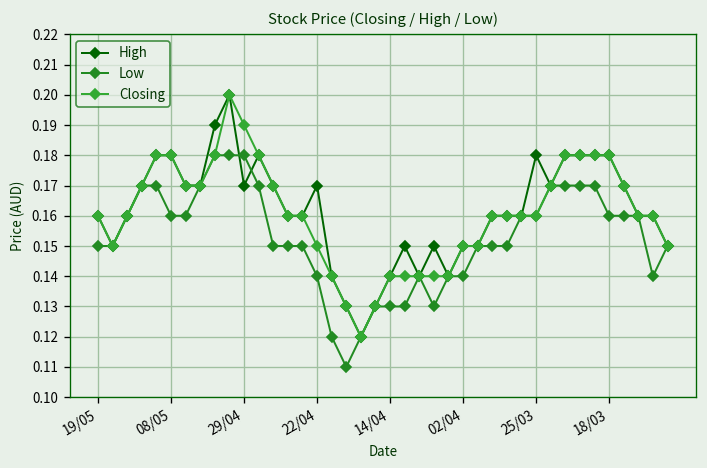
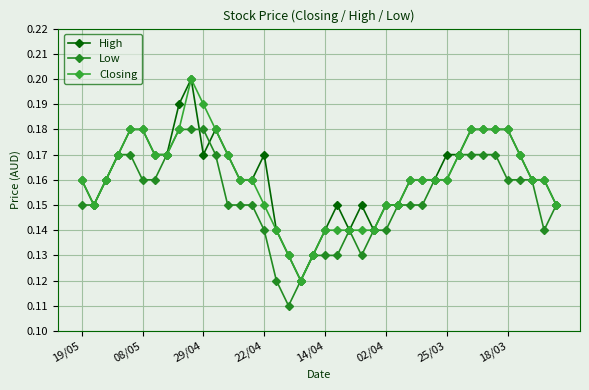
High, 25/03: 0.18 -> 0.17
